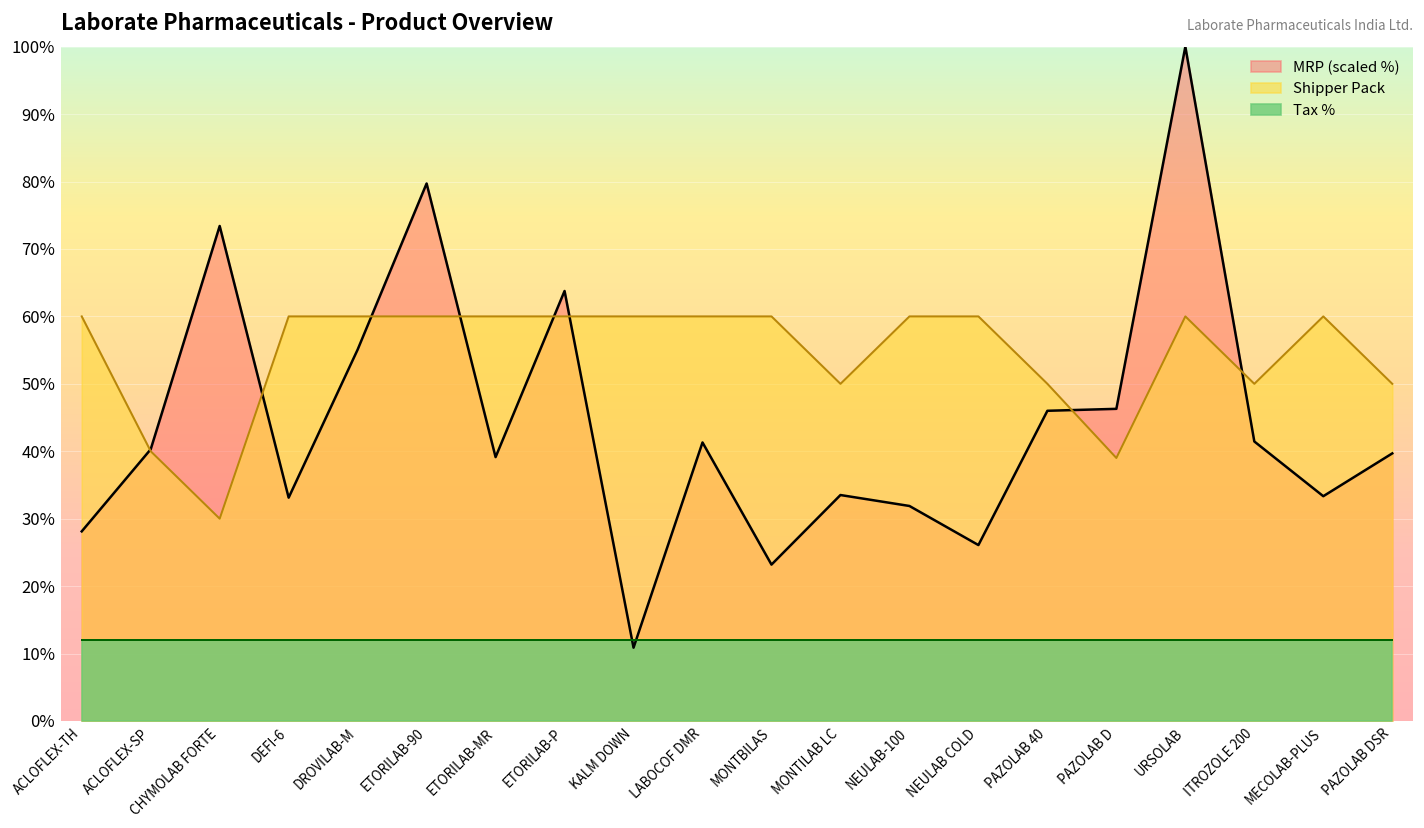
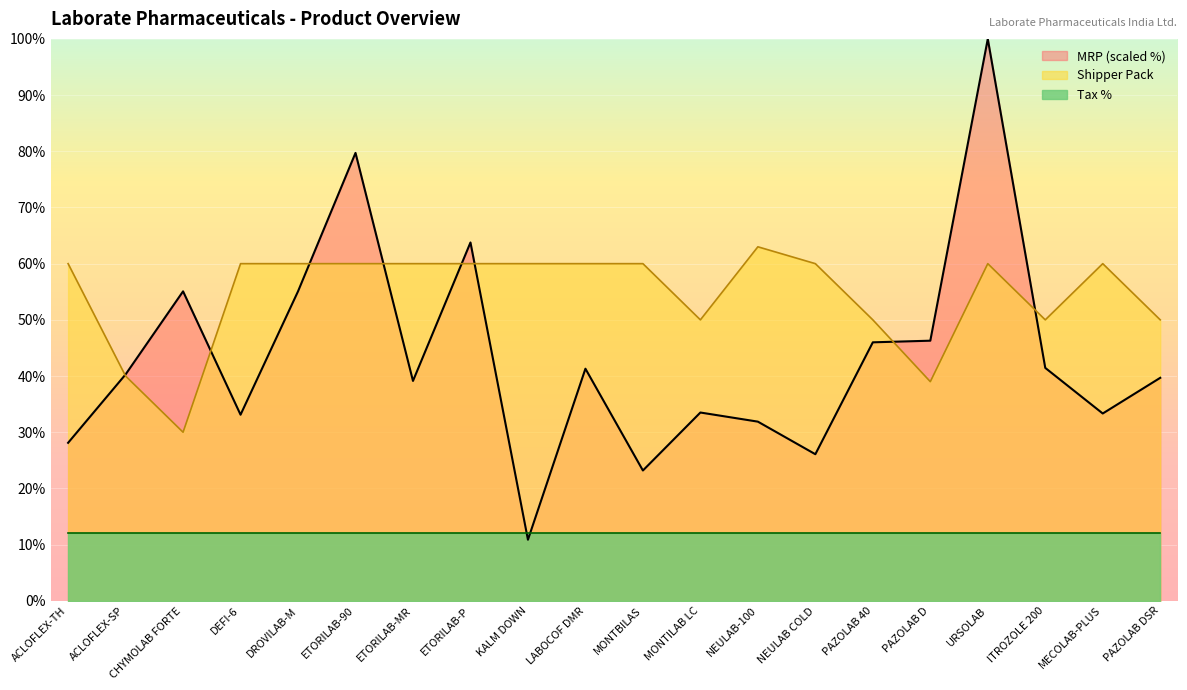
MRP (scaled %), CHYMOLAB FORTE: 73% -> 55%
Shipper Pack, NEULAB-100: 60% -> 63%
